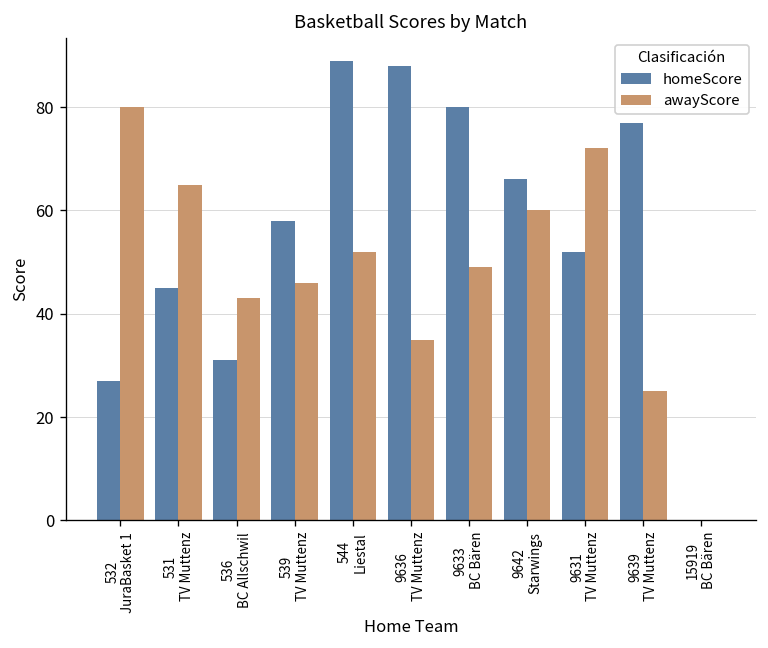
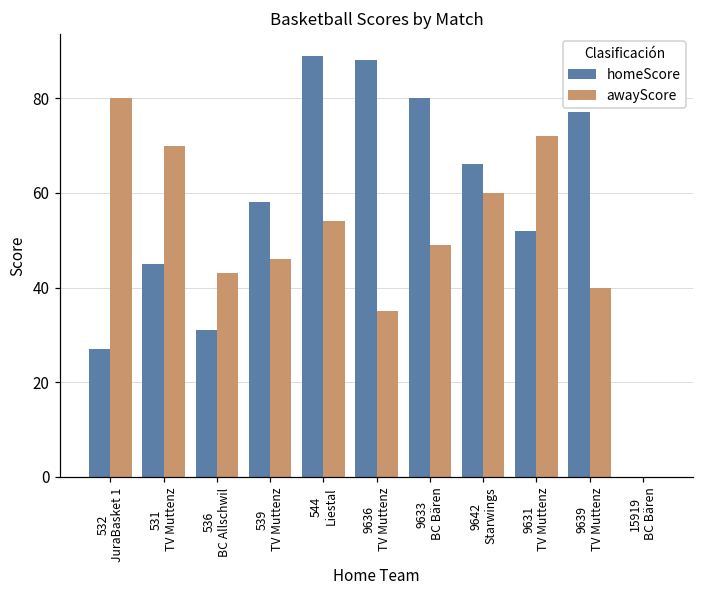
awayScore, 531 TV Muttenz: 65 -> 70
awayScore, 544 Liestal: 52 -> 54
awayScore, 9639 TV Muttenz: 25 -> 40
